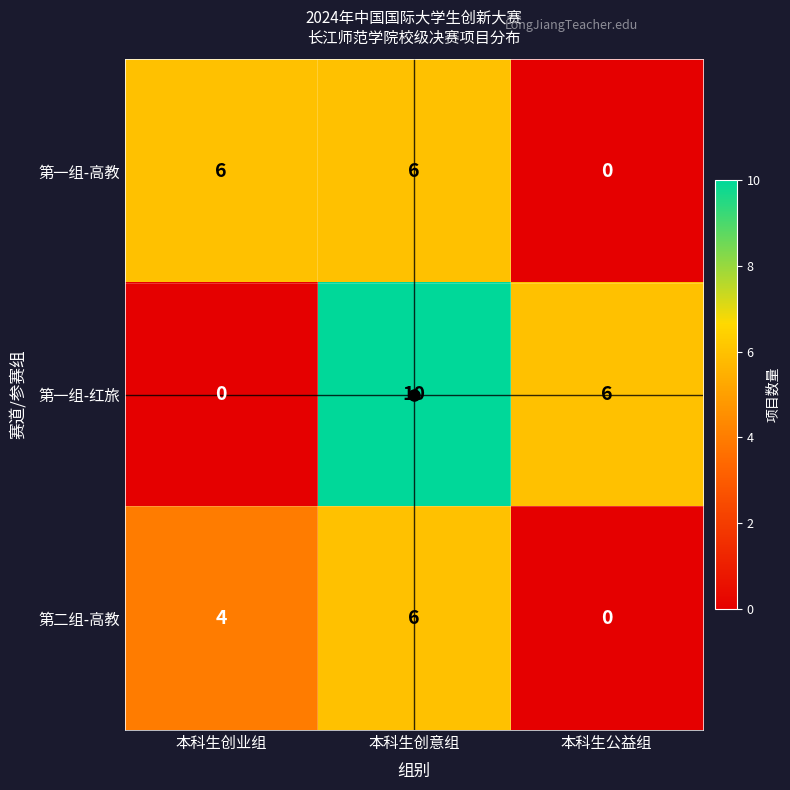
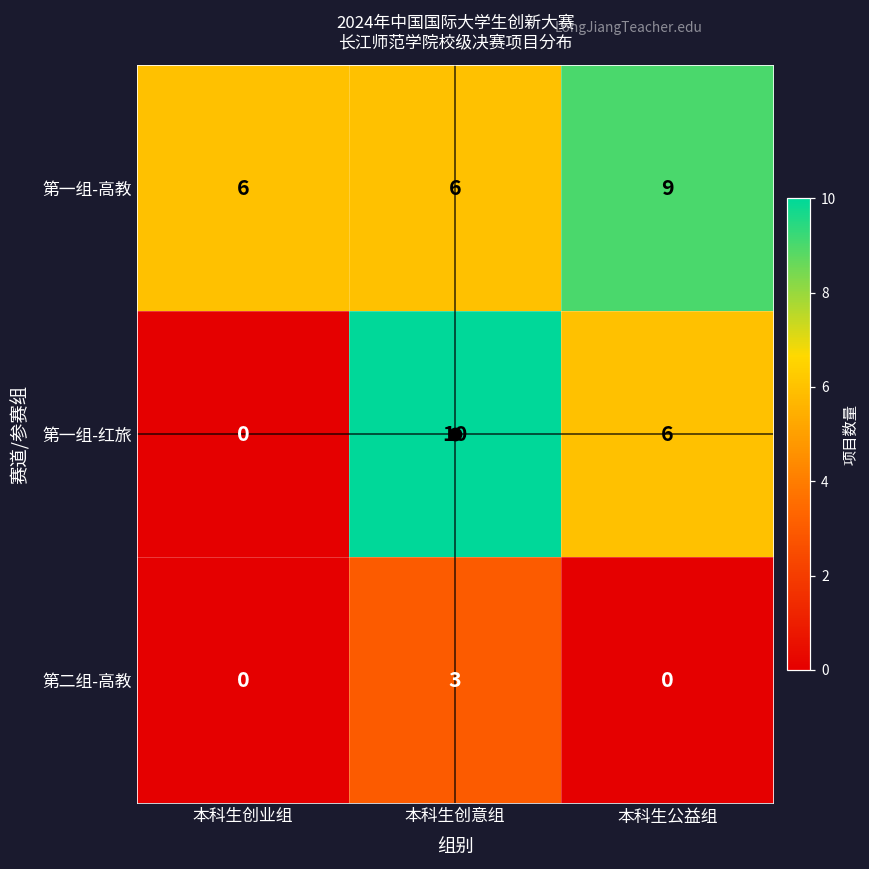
第一组-高教, 本科生公益组: 0 -> 9
第二组-高教, 本科生创业组: 4 -> 0
第二组-高教, 本科生创意组: 6 -> 3
